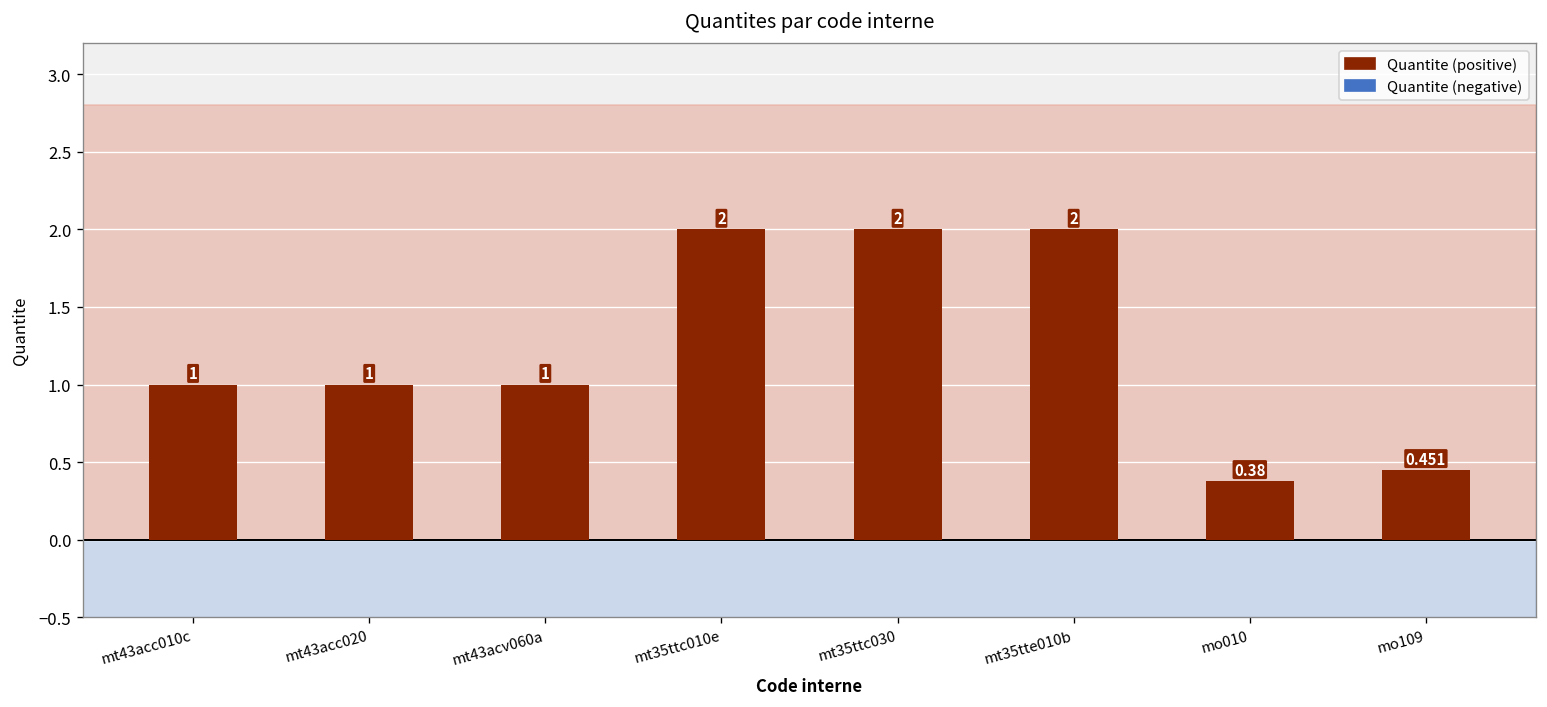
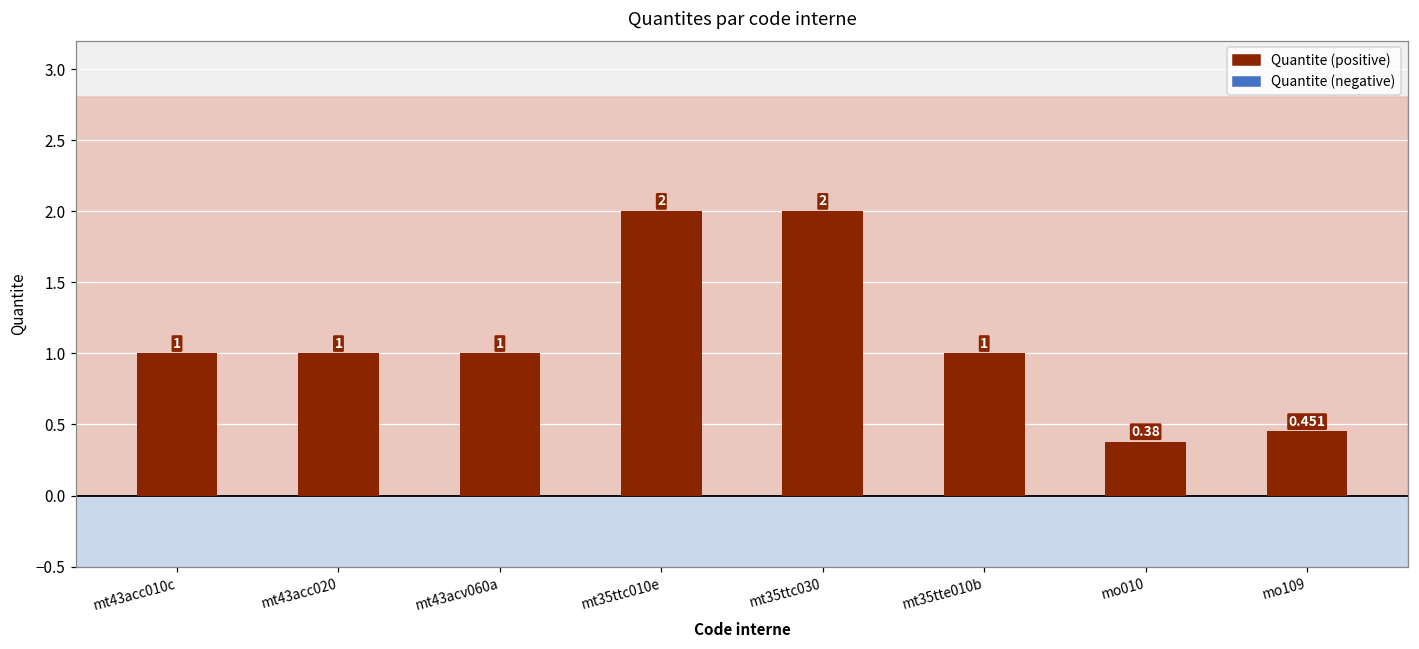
mt35tte010b: 2 -> 1
